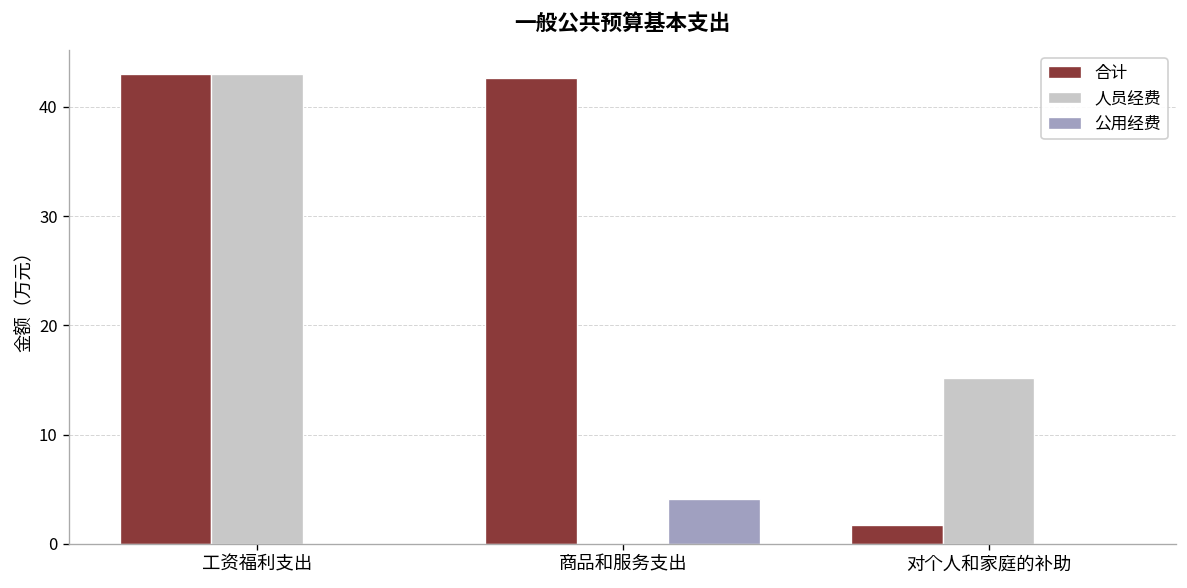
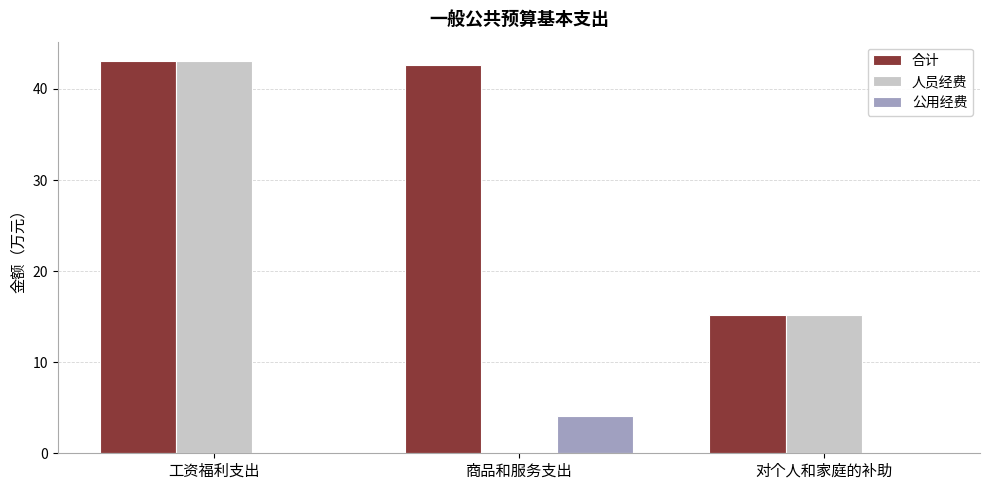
合计, 对个人和家庭的补助: 2 -> 15
